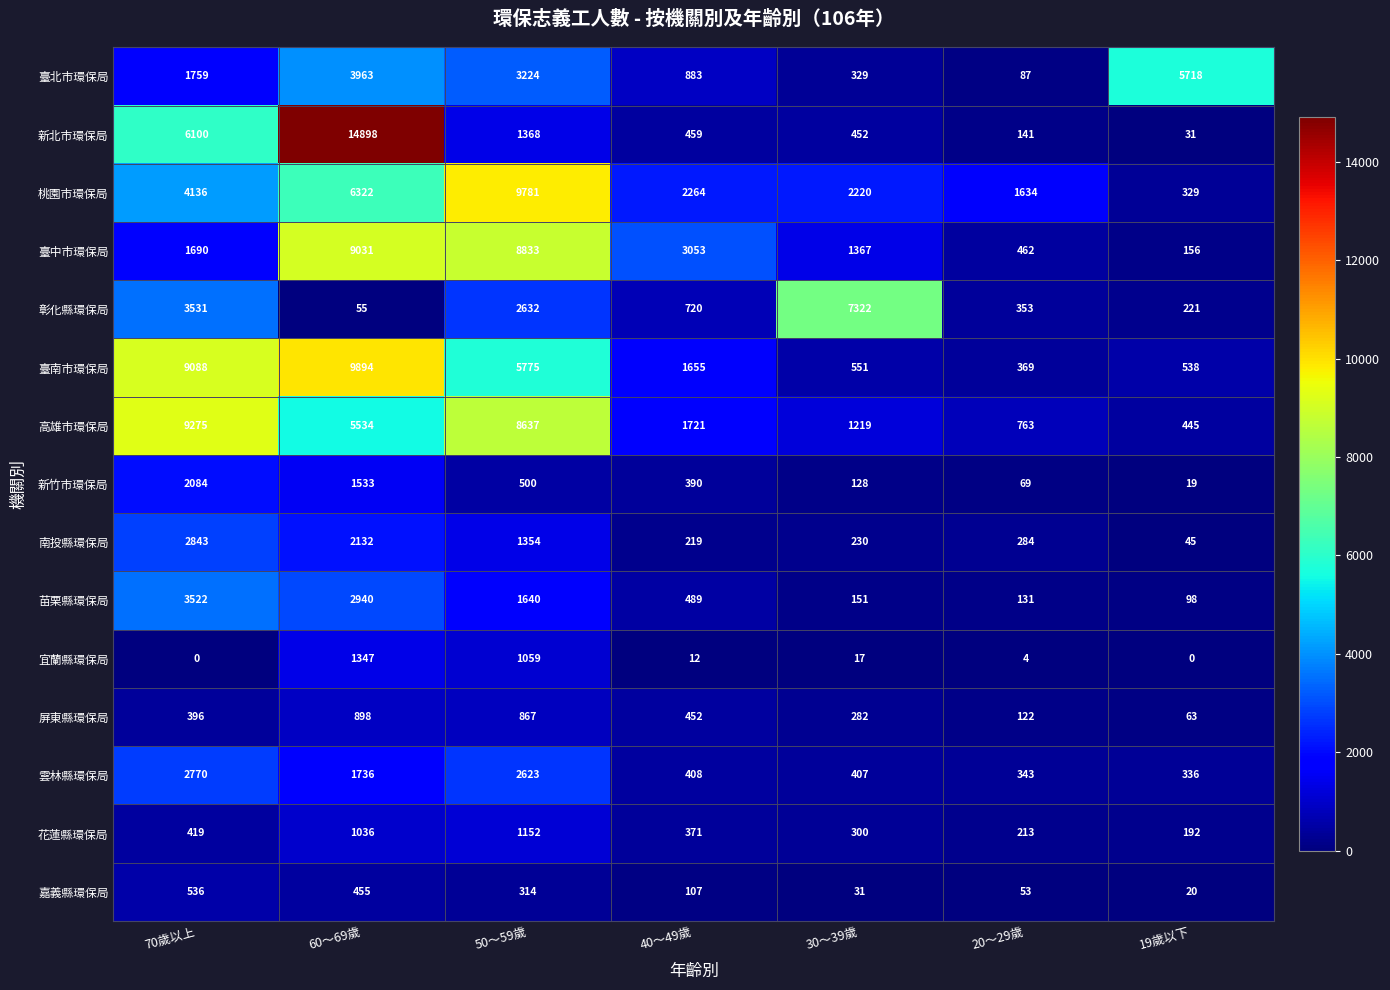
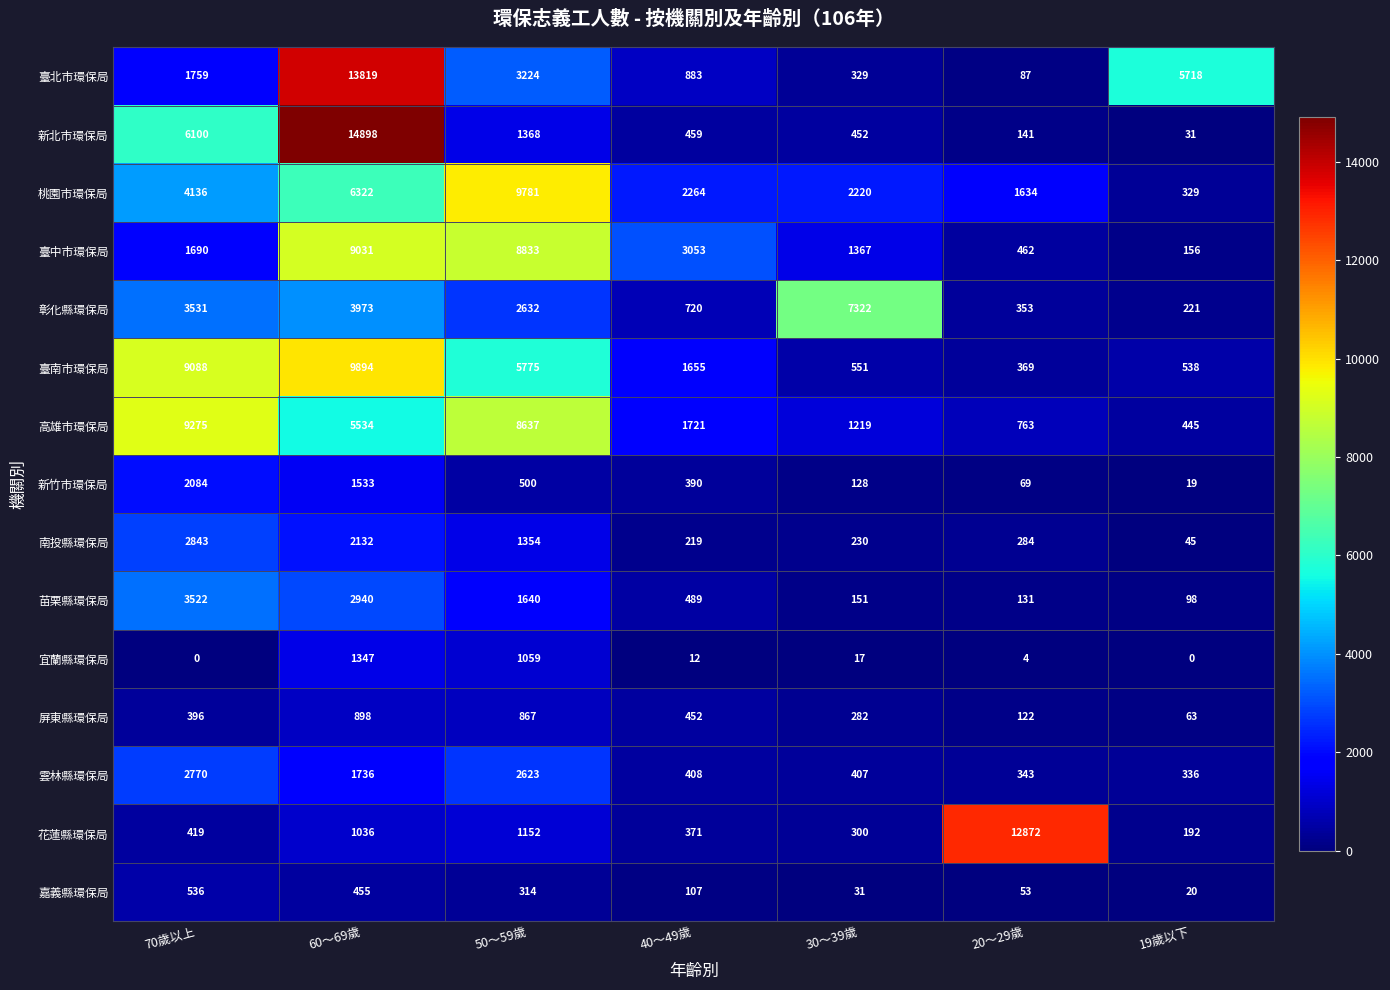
臺北市環保局, 60～69歲: 3963 -> 13819
彰化縣環保局, 60～69歲: 55 -> 3973
花蓮縣環保局, 20～29歲: 213 -> 12872
